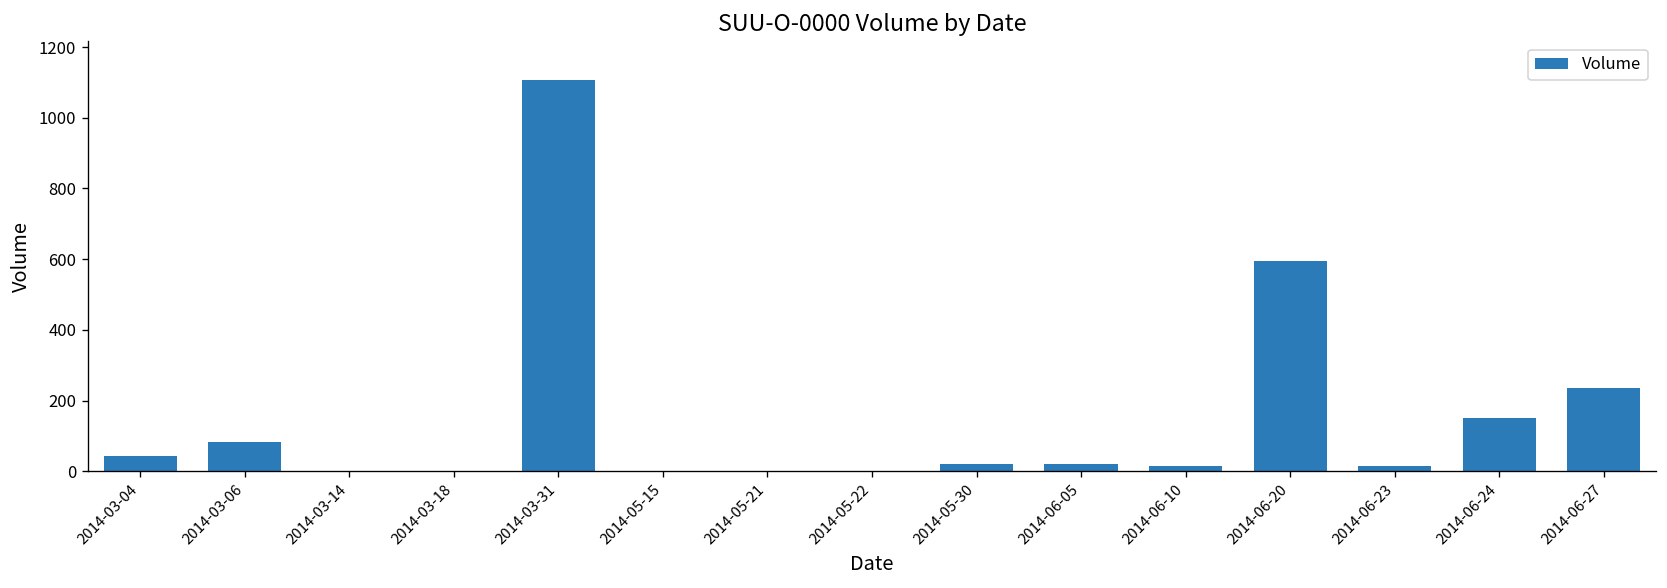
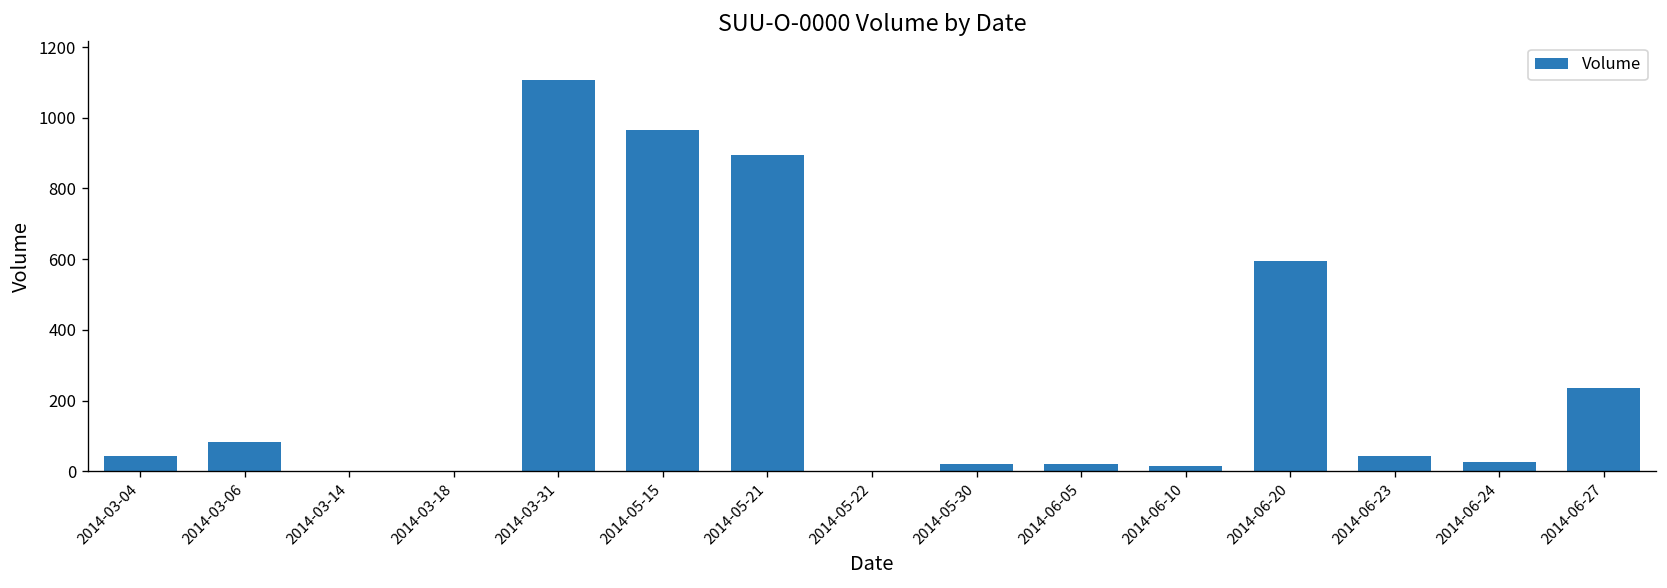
2014-05-15: 0 -> 970
2014-05-21: 0 -> 890
2014-06-23: 10 -> 40
2014-06-24: 150 -> 30
